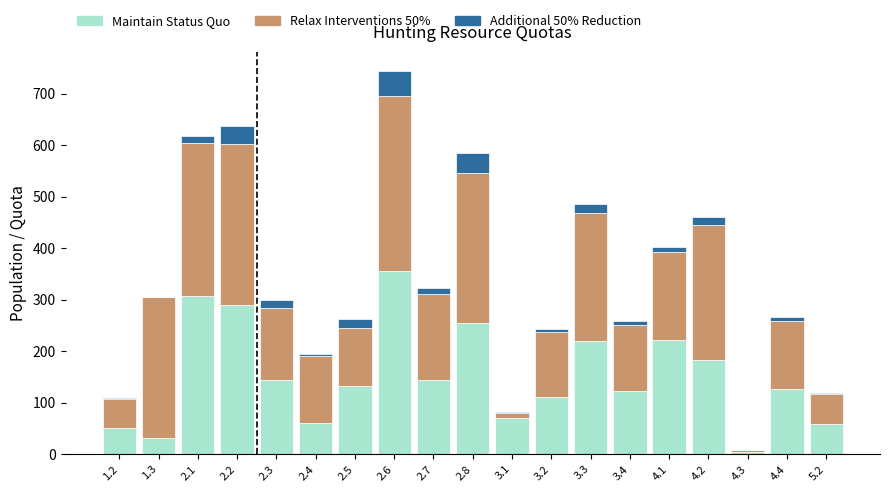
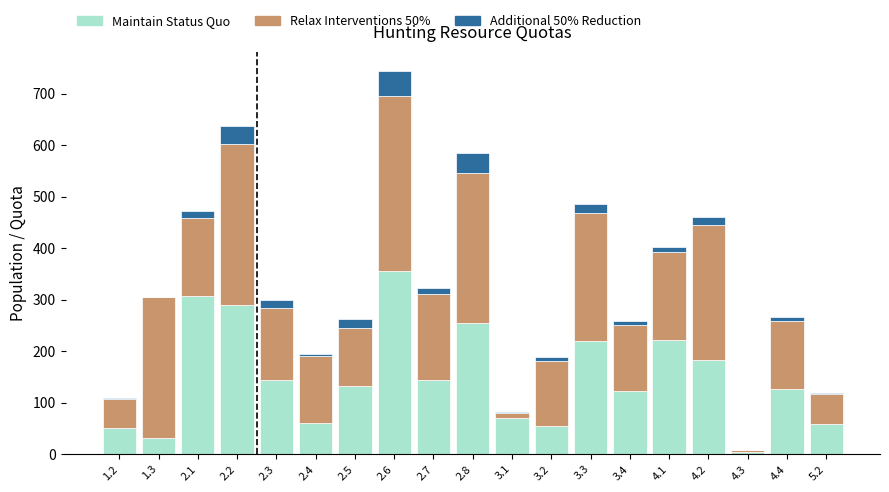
Relax Interventions 50%, 2.1: 300 -> 150
Maintain Status Quo, 3.2: 110 -> 60
